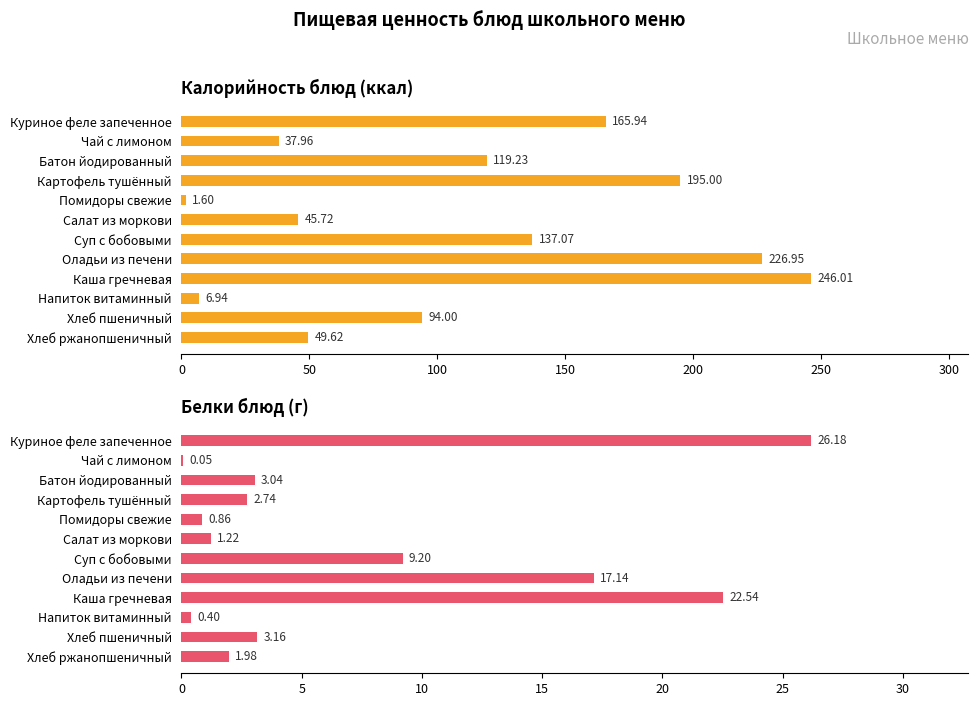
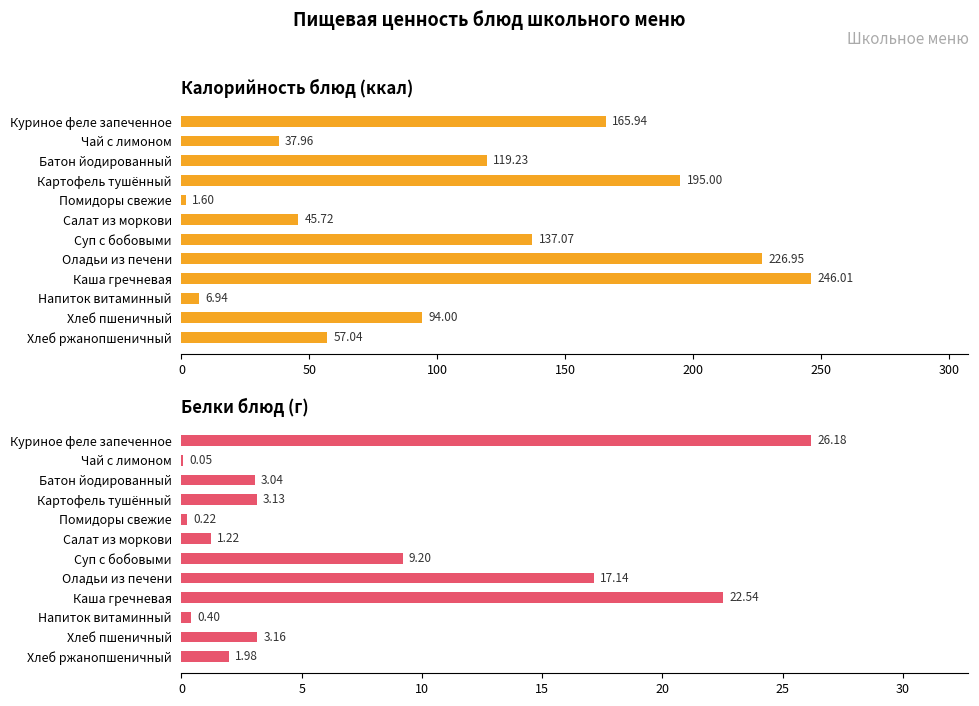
Калорийность блюд (ккал), Хлеб ржанопшеничный: 49.62 -> 57.04
Белки блюд (г), Картофель тушённый: 2.74 -> 3.13
Белки блюд (г), Помидоры свежие: 0.86 -> 0.22
